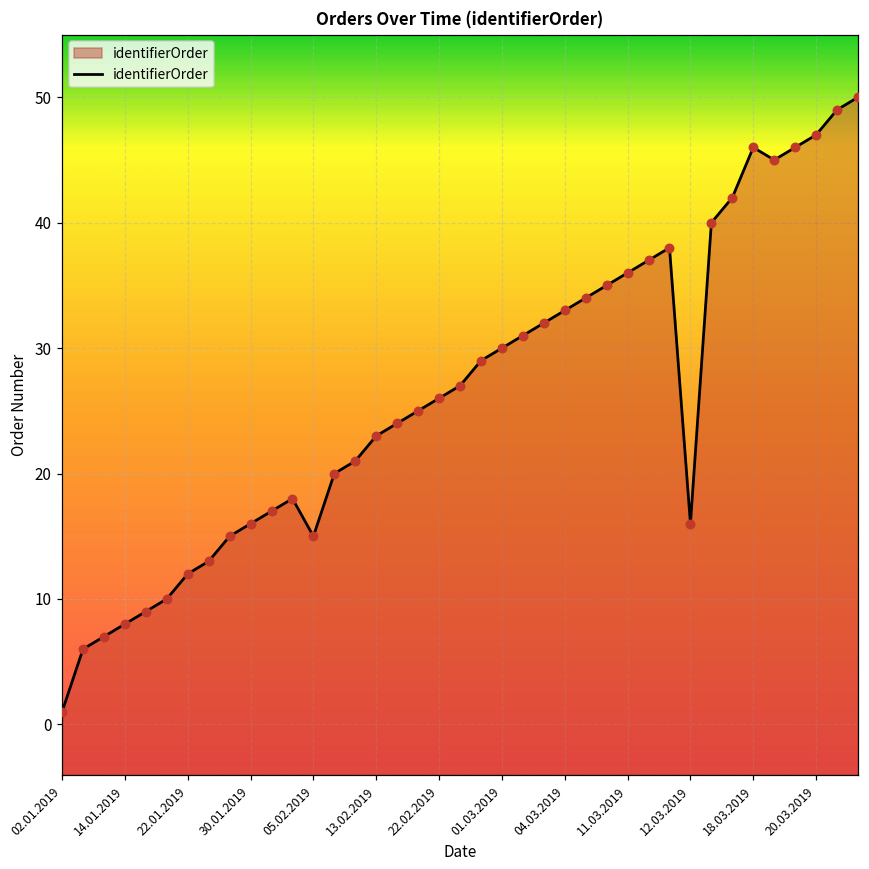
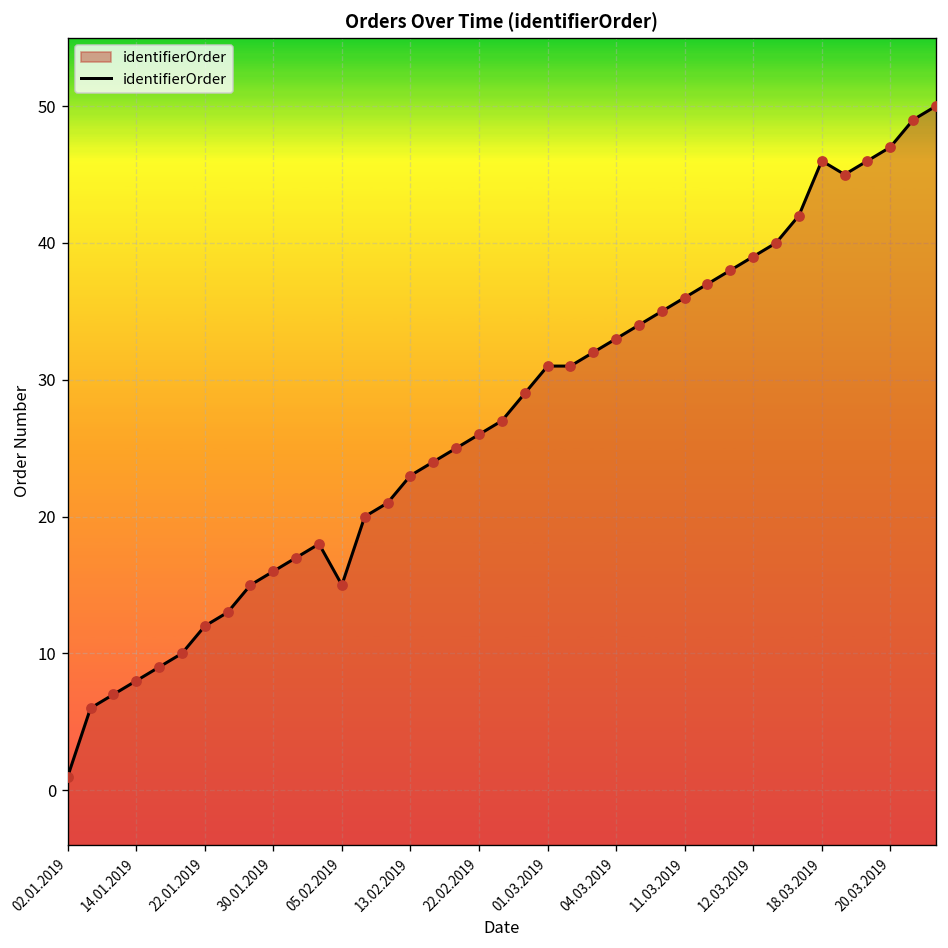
01.03.2019: 30 -> 31
12.03.2019: 16 -> 39
